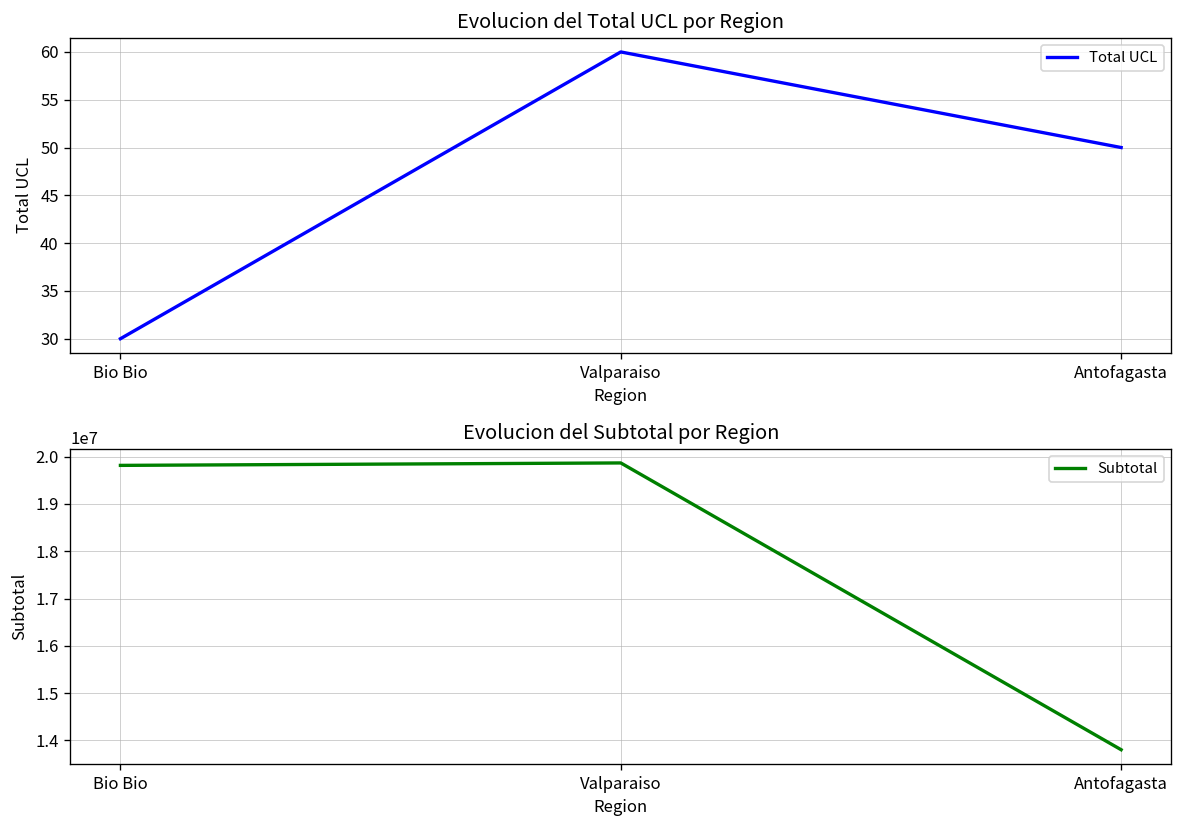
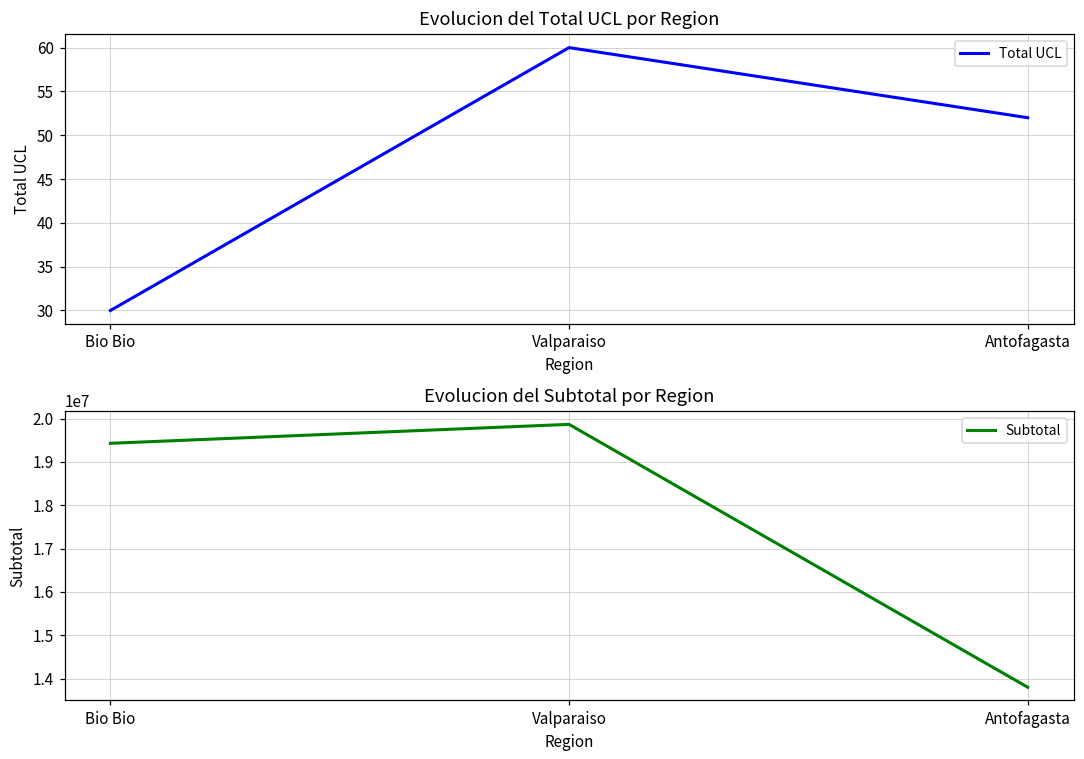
Evolucion del Total UCL por Region, Antofagasta: 50 -> 52
Evolucion del Subtotal por Region, Bio Bio: 19800000 -> 19400000
